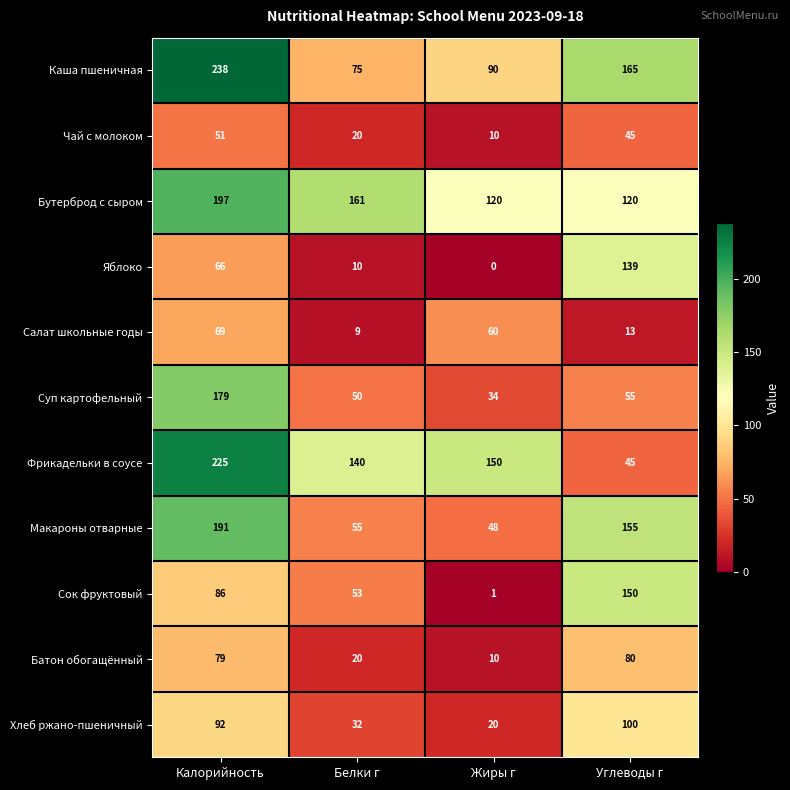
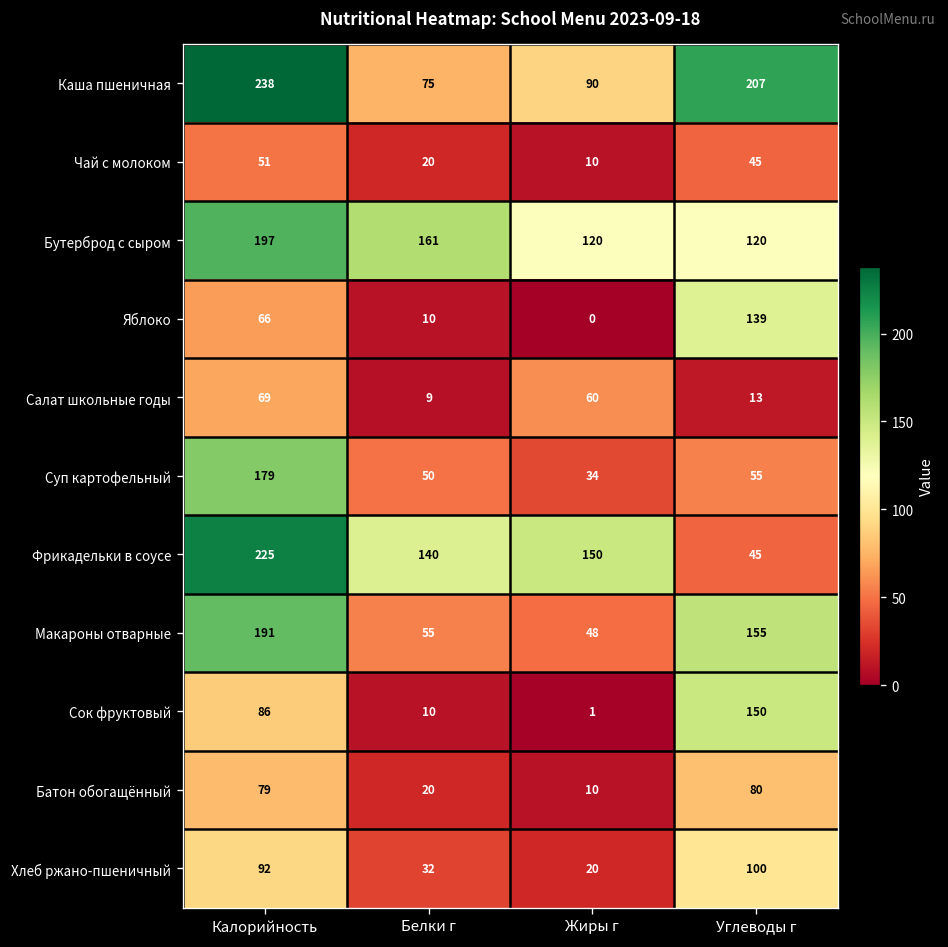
Каша пшеничная, Углеводы г: 165 -> 207
Сок фруктовый, Белки г: 53 -> 10
